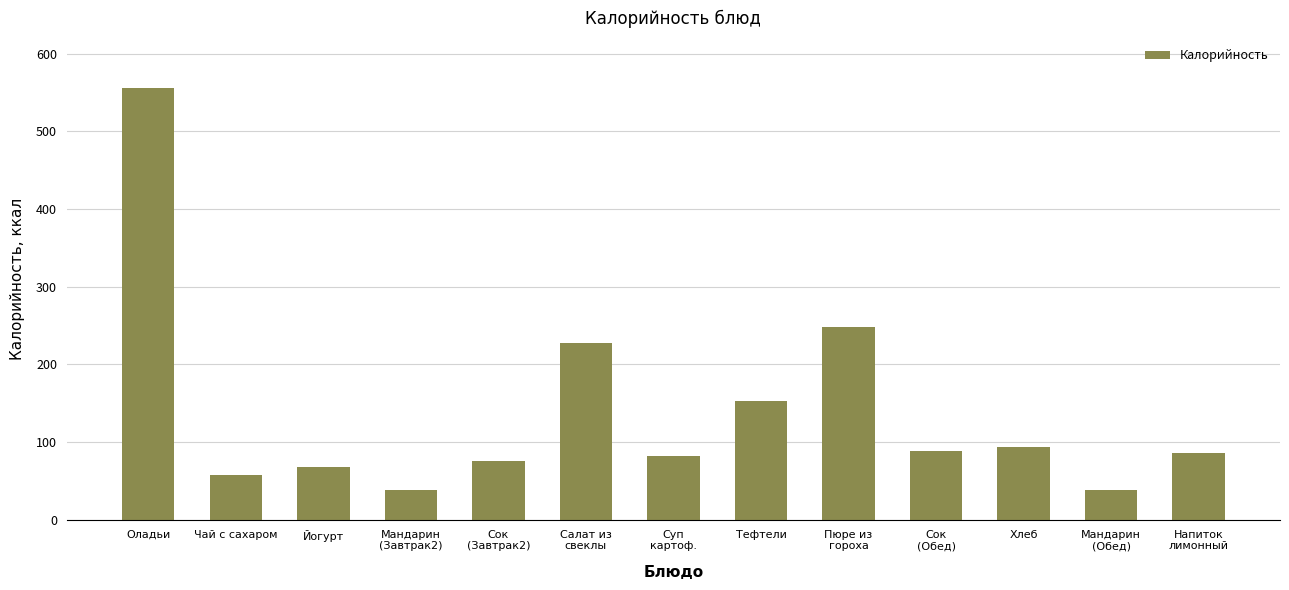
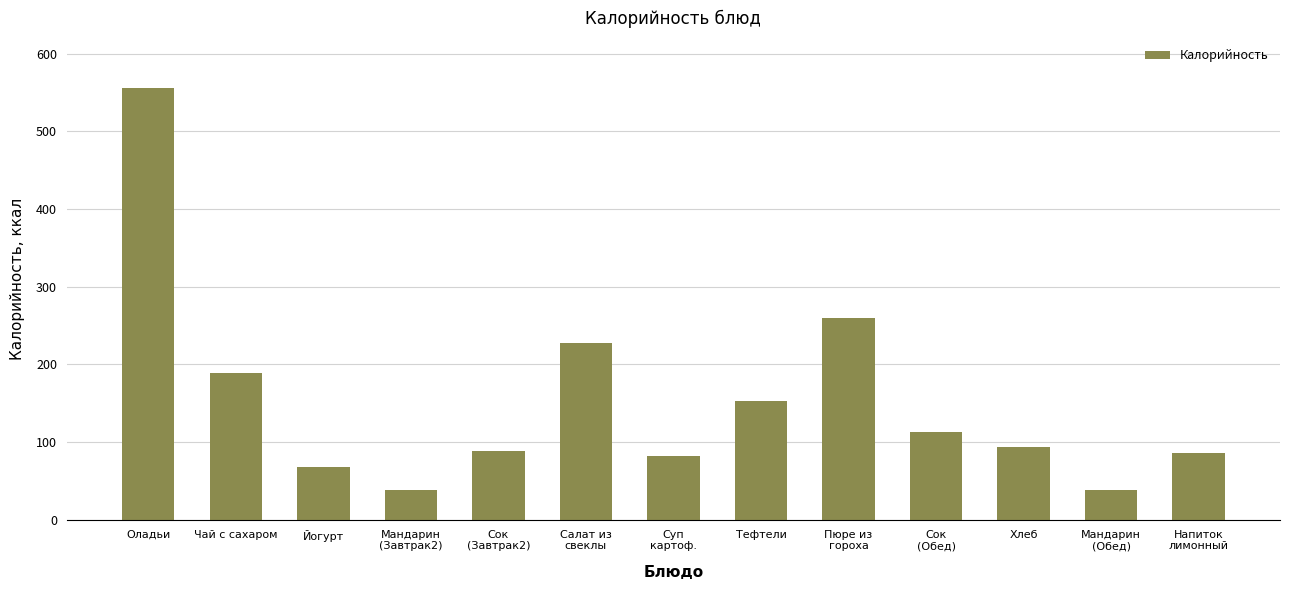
Чай с сахаром: 60 -> 190
Сок (Завтрак2): 80 -> 90
Пюре из гороха: 250 -> 260
Сок (Обед): 90 -> 110
